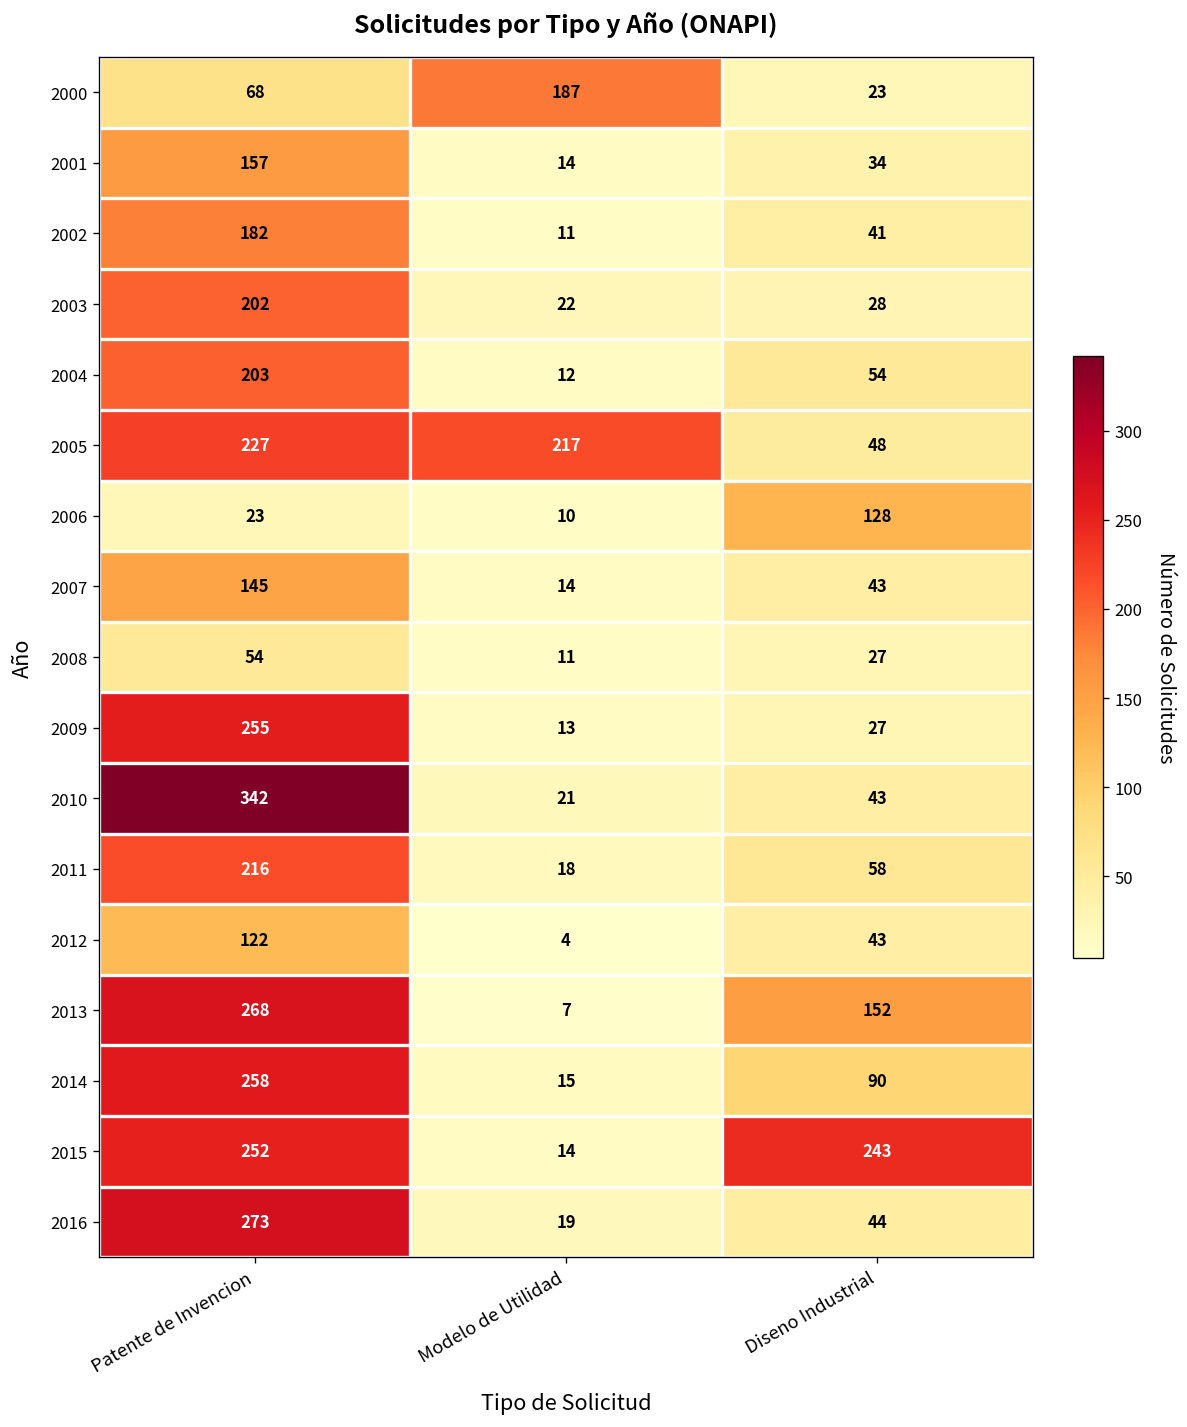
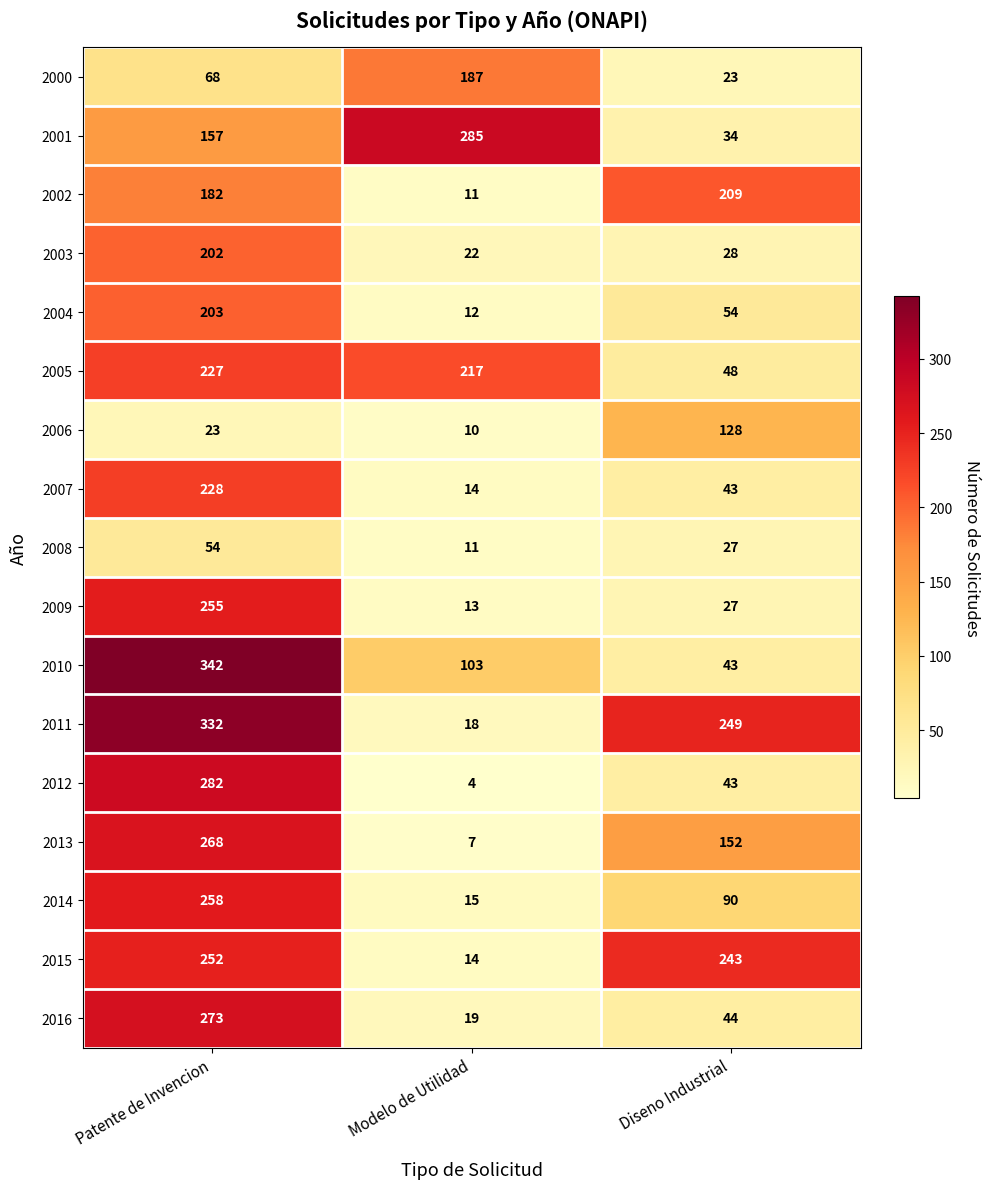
2001, Modelo de Utilidad: 14 -> 285
2002, Diseno Industrial: 41 -> 209
2007, Patente de Invencion: 145 -> 228
2010, Modelo de Utilidad: 21 -> 103
2011, Patente de Invencion: 216 -> 332
2011, Diseno Industrial: 58 -> 249
2012, Patente de Invencion: 122 -> 282
